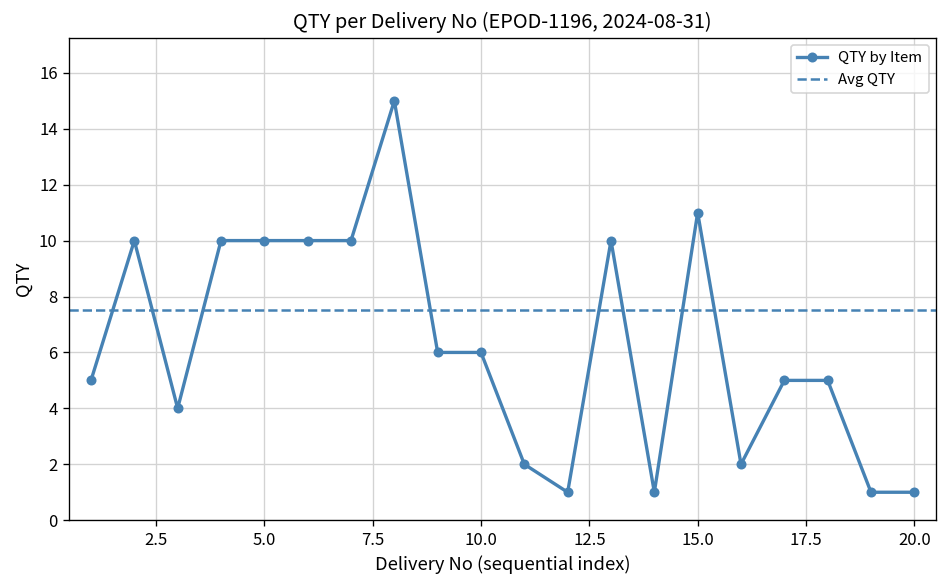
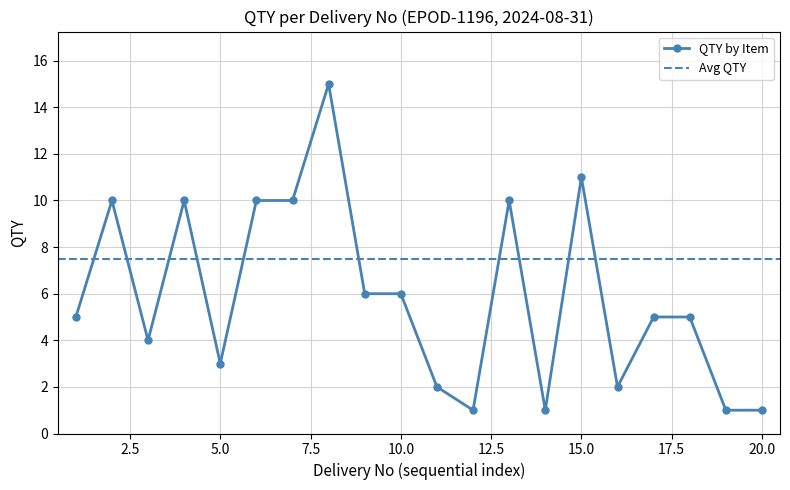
5.0: 10 -> 3
